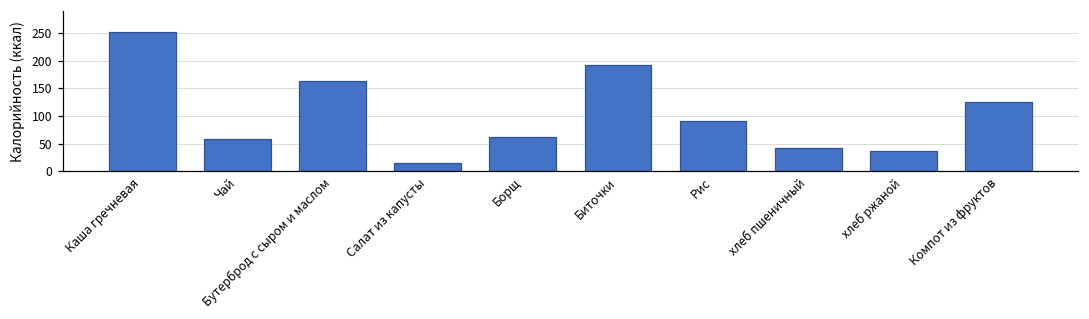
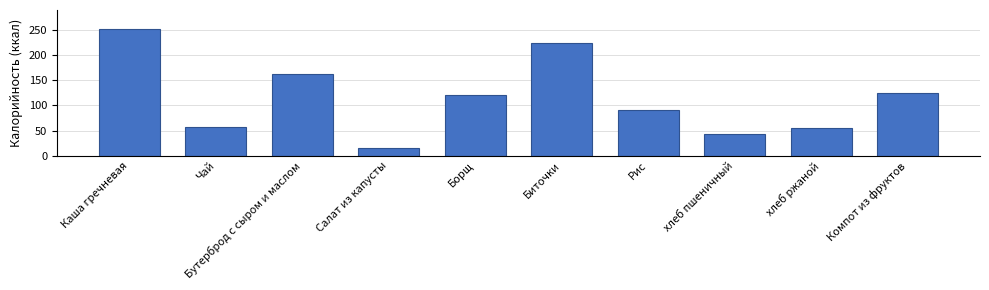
Борщ: 60 -> 120
Биточки: 190 -> 220
хлеб ржаной: 40 -> 50
